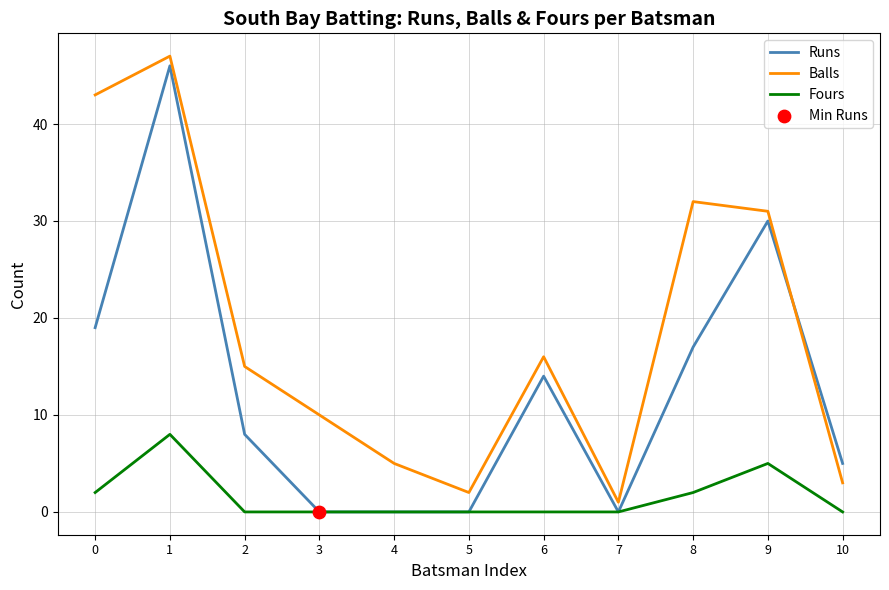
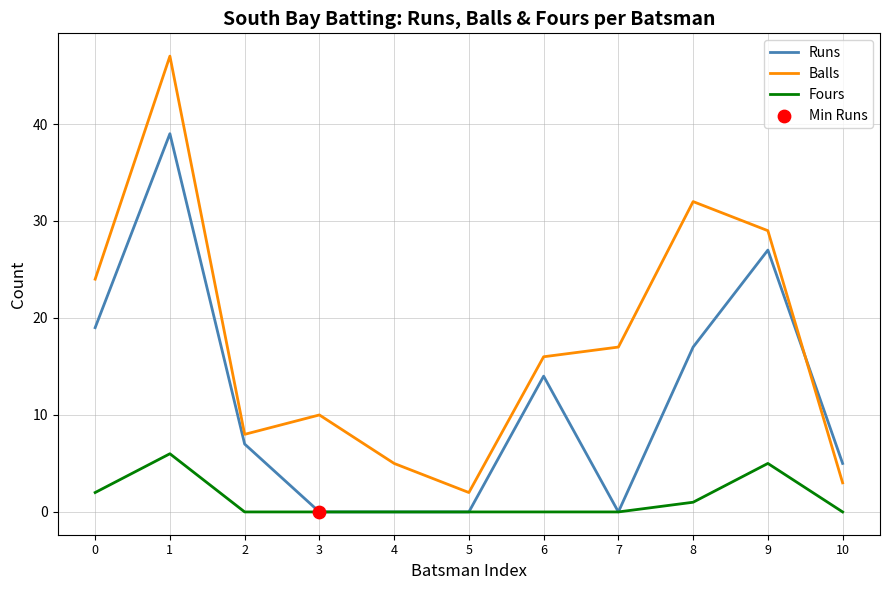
Balls, 0: 43 -> 24
Runs, 1: 46 -> 39
Fours, 1: 8 -> 6
Runs, 2: 8 -> 7
Balls, 2: 15 -> 8
Balls, 7: 1 -> 17
Fours, 8: 2 -> 1
Runs, 9: 30 -> 27
Balls, 9: 31 -> 29
